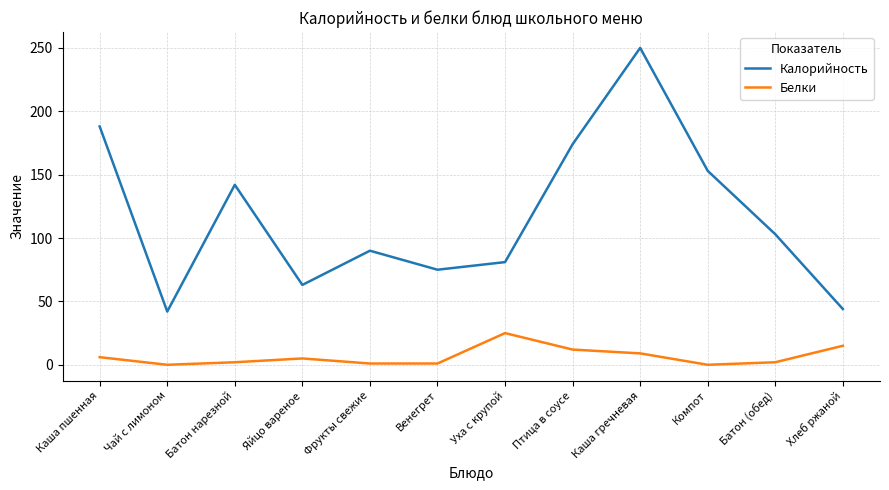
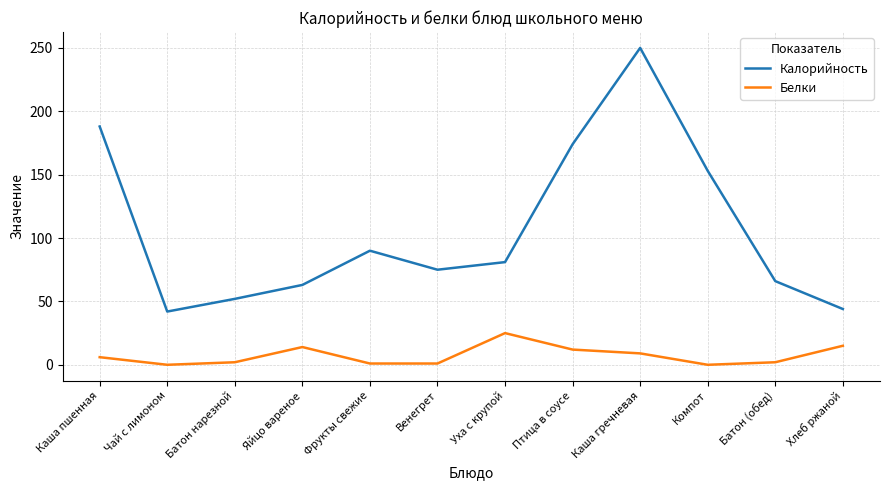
Калорийность, Батон нарезной: 142 -> 52
Белки, Яйцо вареное: 5 -> 14
Калорийность, Батон (обед): 103 -> 66
